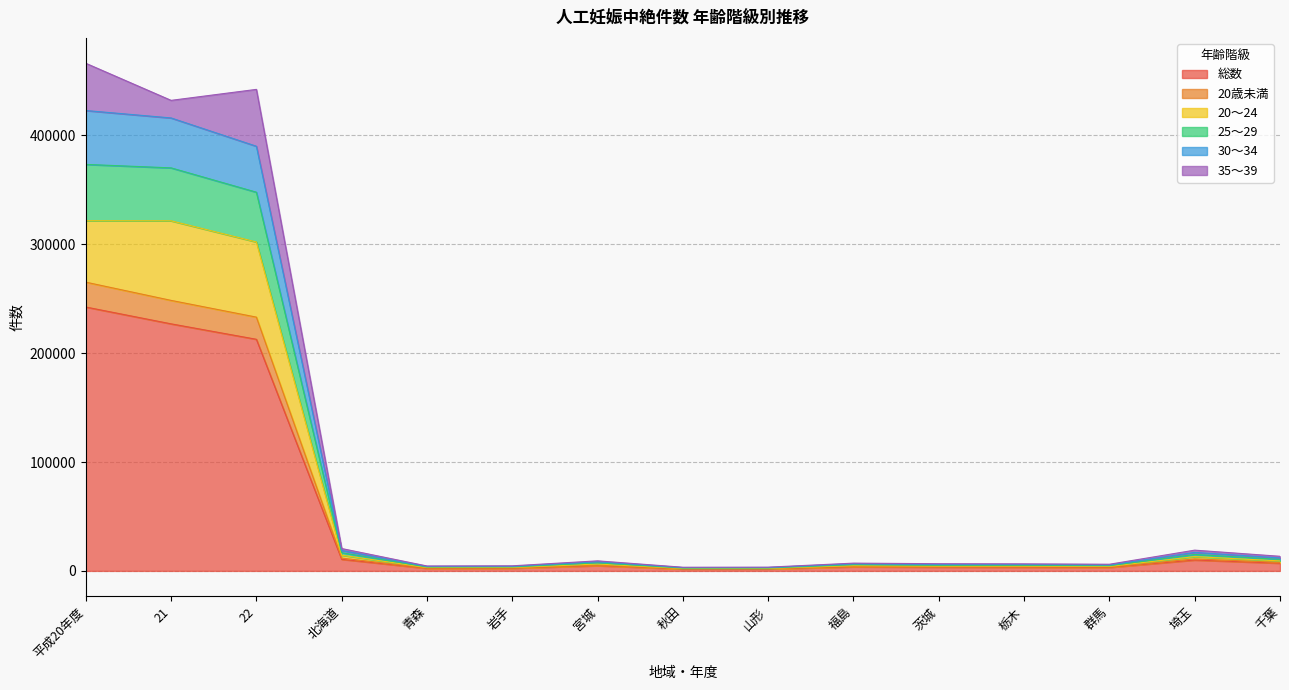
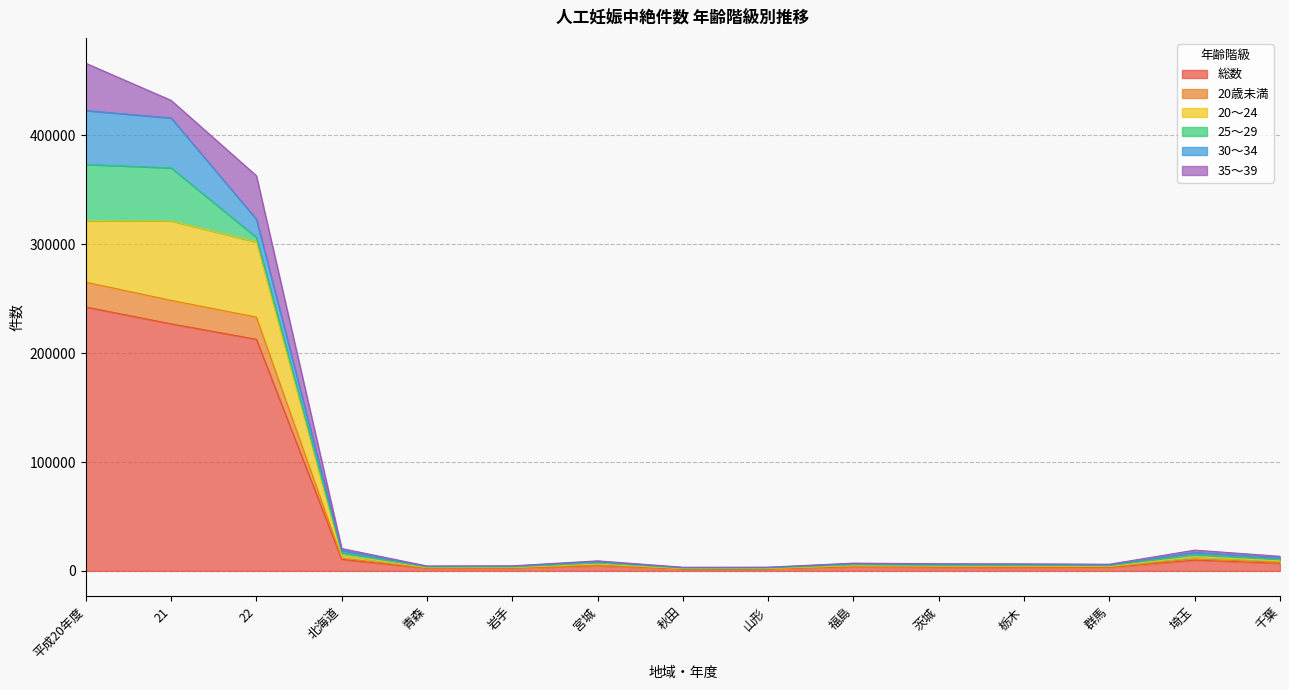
25～29, 22: 46000 -> 4000
30～34, 22: 42000 -> 17000
35～39, 22: 52000 -> 40000
